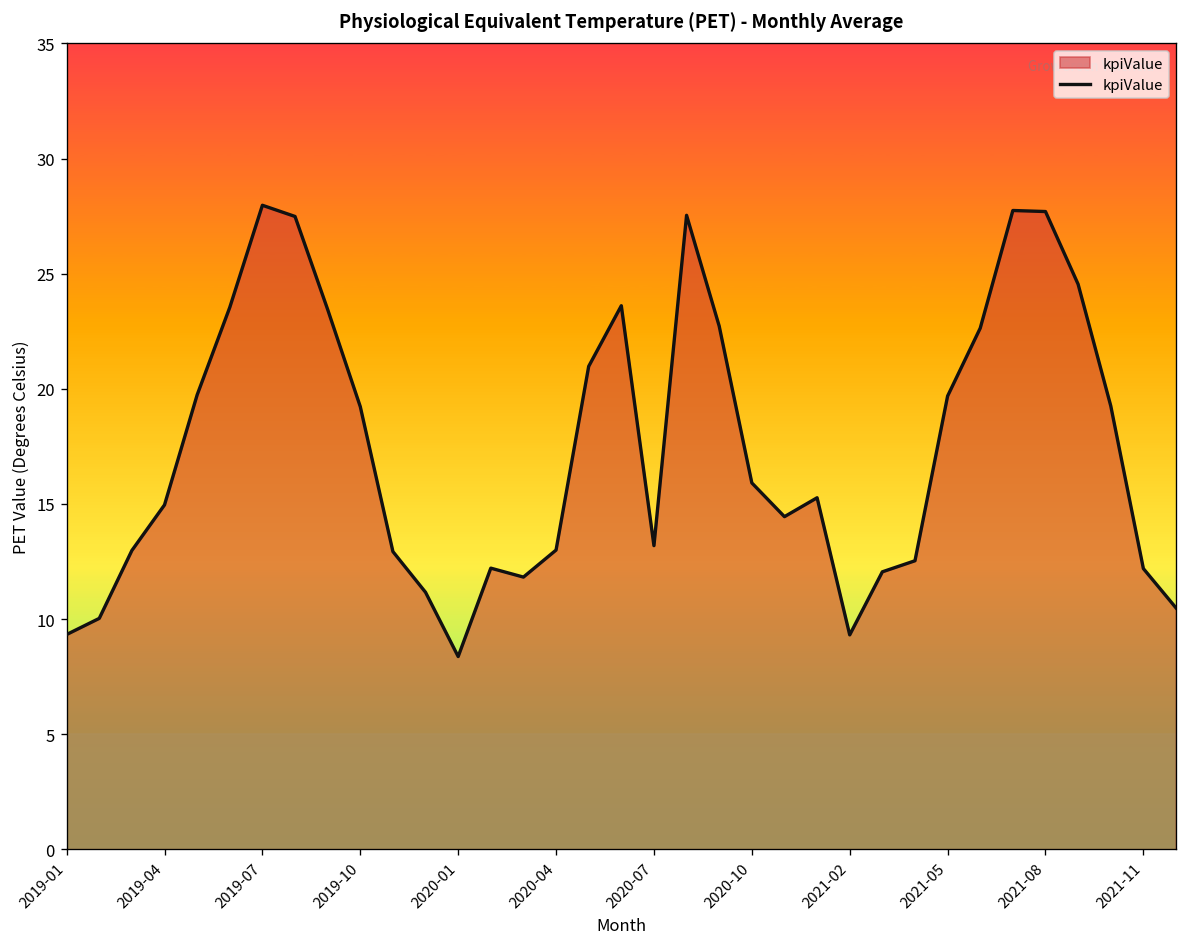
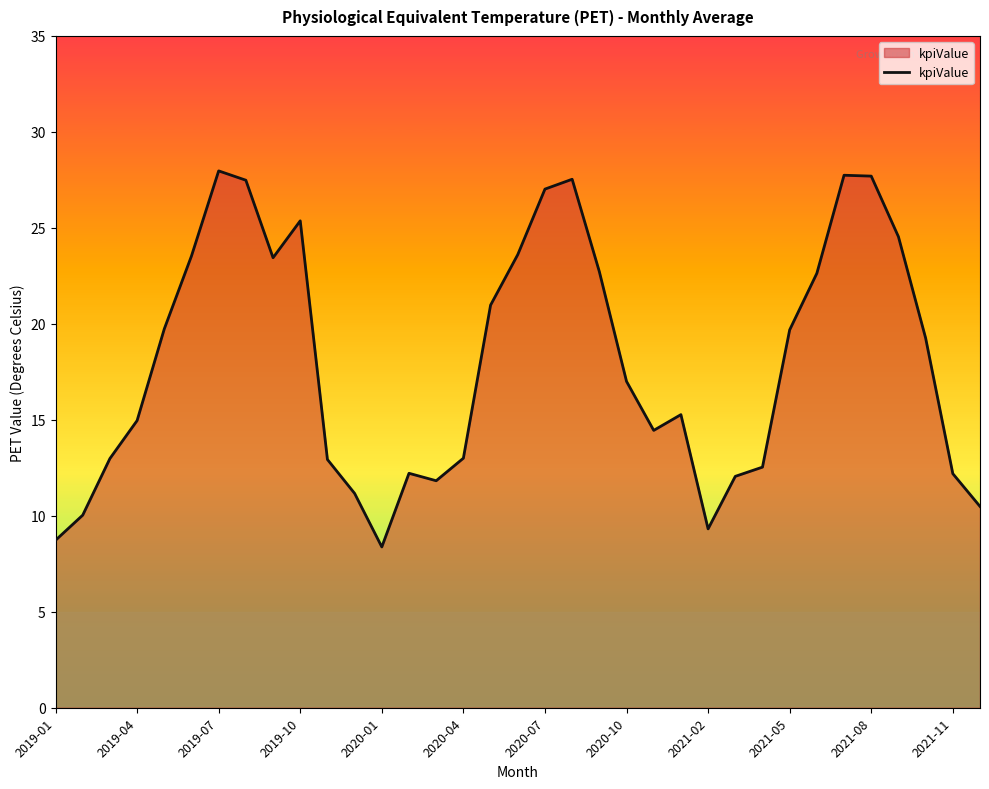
2019-01: 9.3 -> 8.7
2019-10: 19.2 -> 25.4
2020-07: 13.2 -> 27.0
2020-10: 15.9 -> 17.0
